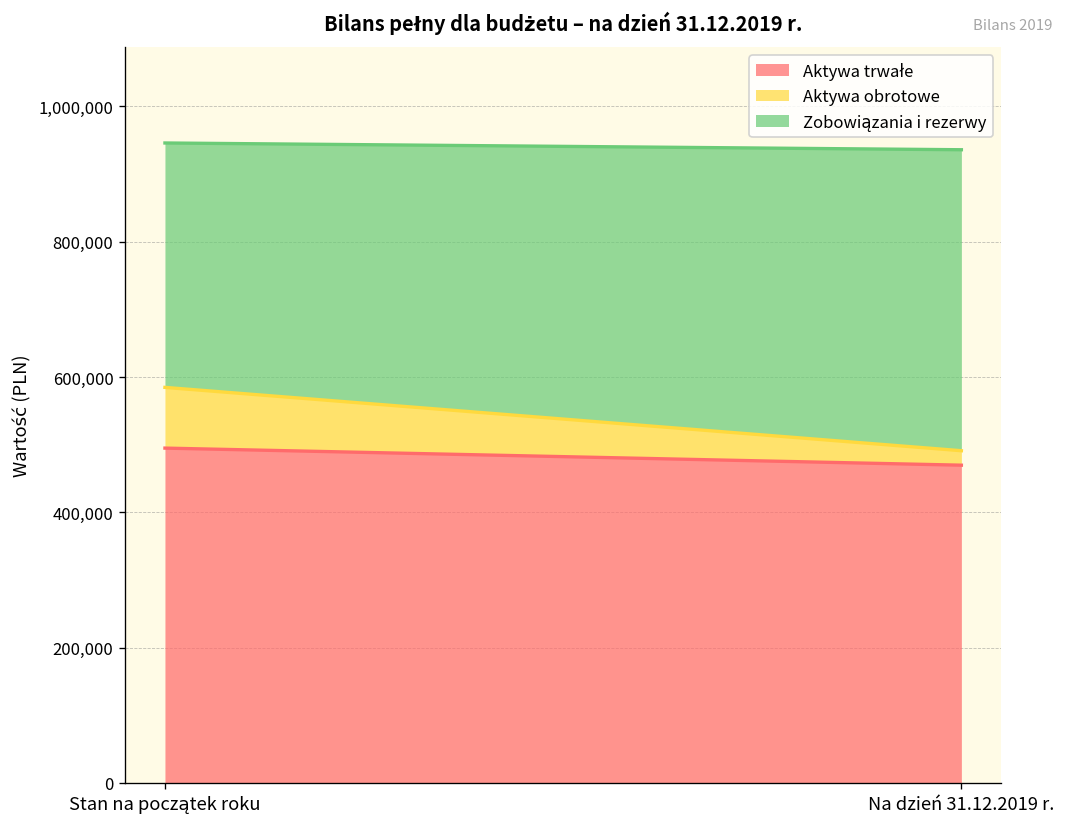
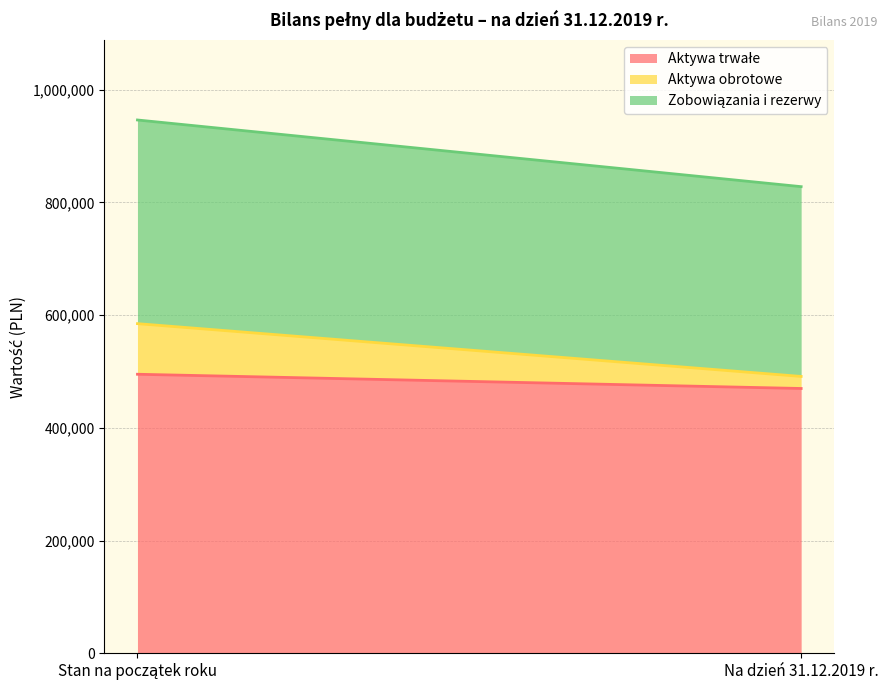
Zobowiązania i rezerwy, Na dzień 31.12.2019 r.: 440,000 -> 340,000
